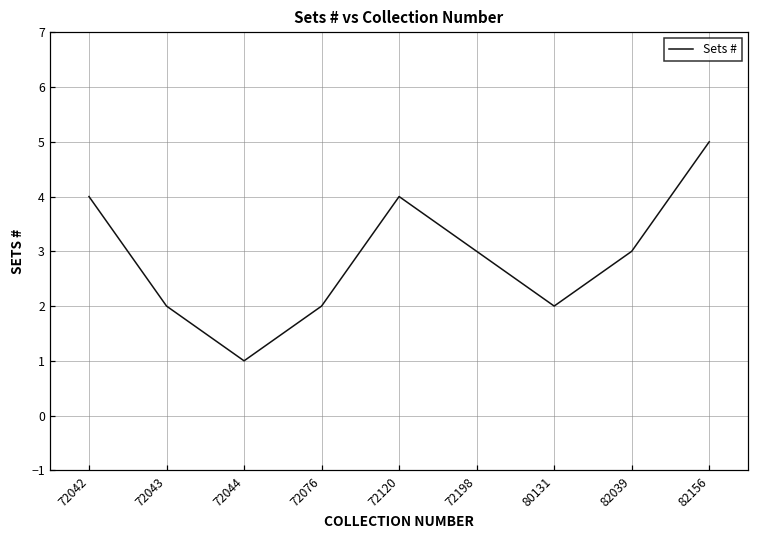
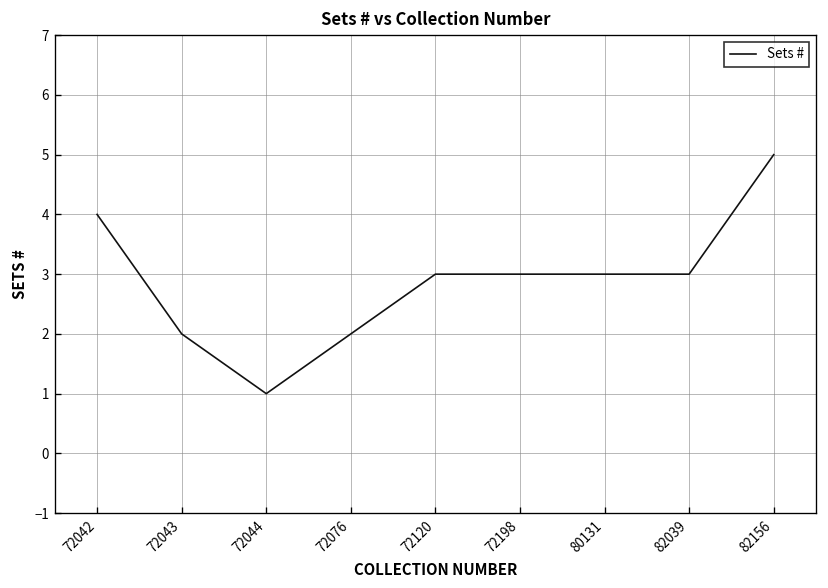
72120: 4 -> 3
80131: 2 -> 3
